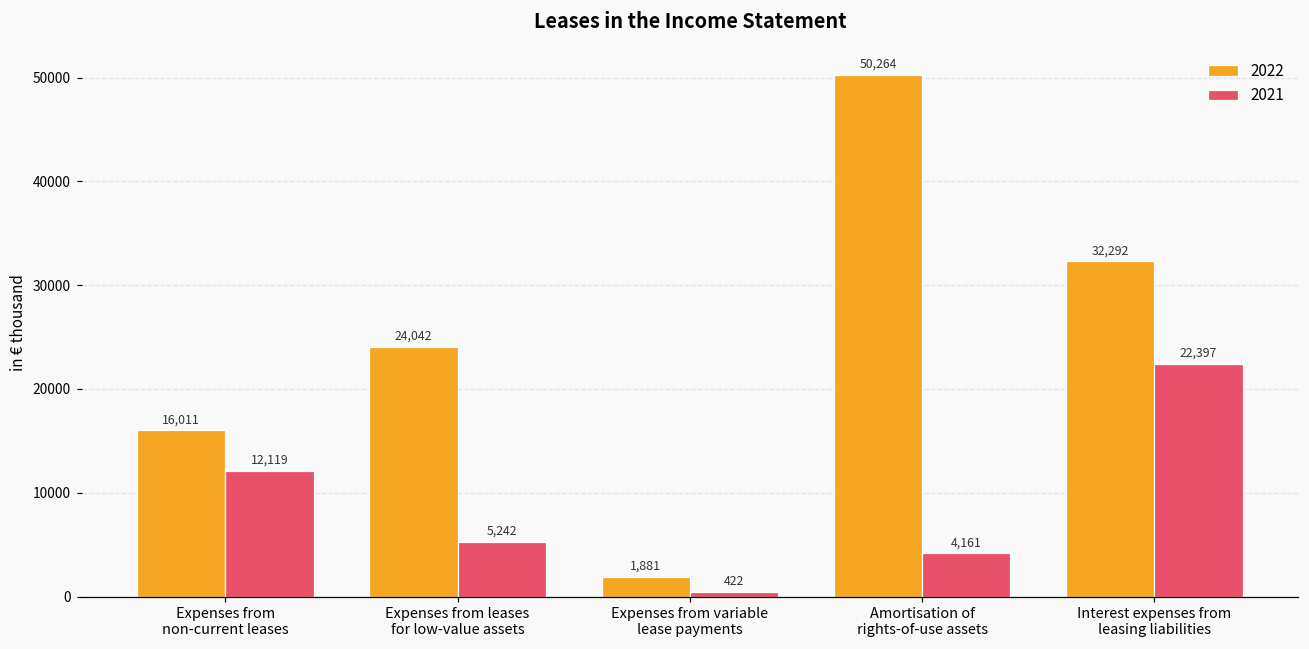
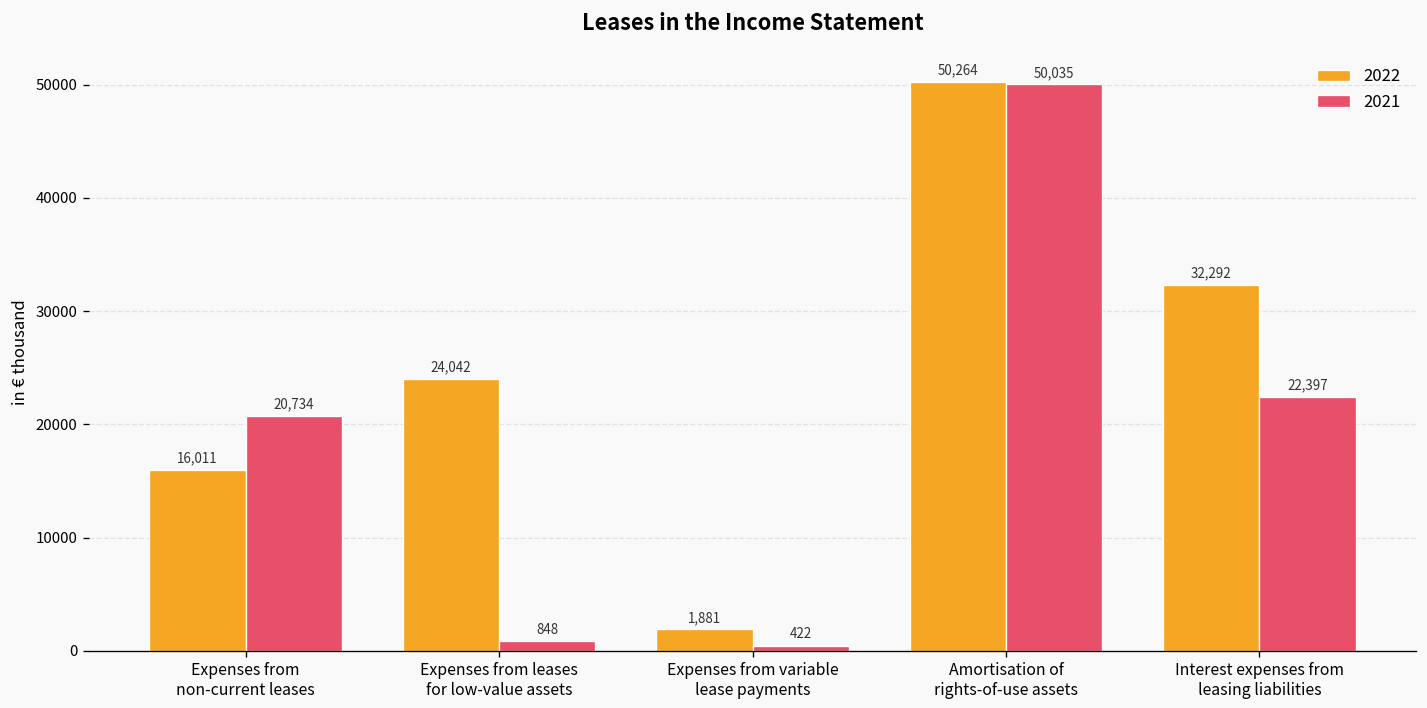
2021, Expenses from non-current leases: 12,119 -> 20,734
2021, Expenses from leases for low-value assets: 5,242 -> 848
2021, Amortisation of rights-of-use assets: 4,161 -> 50,035
